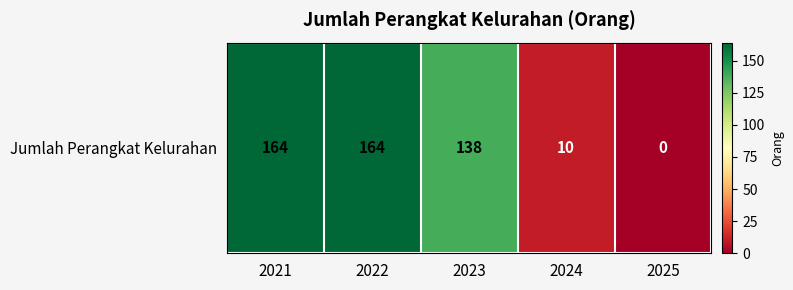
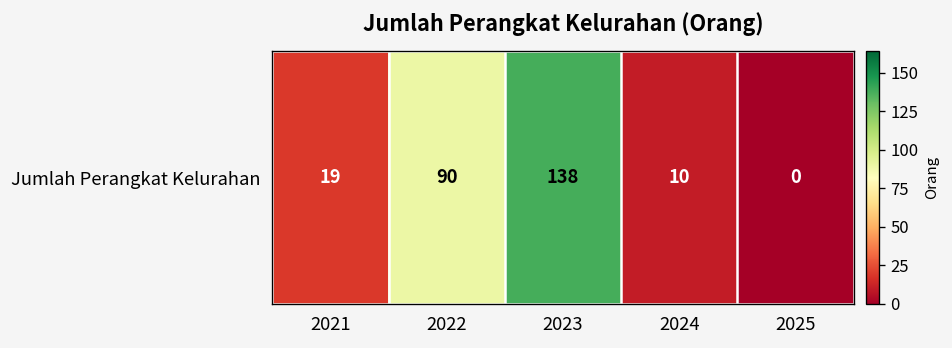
Jumlah Perangkat Kelurahan, 2021: 164 -> 19
Jumlah Perangkat Kelurahan, 2022: 164 -> 90
